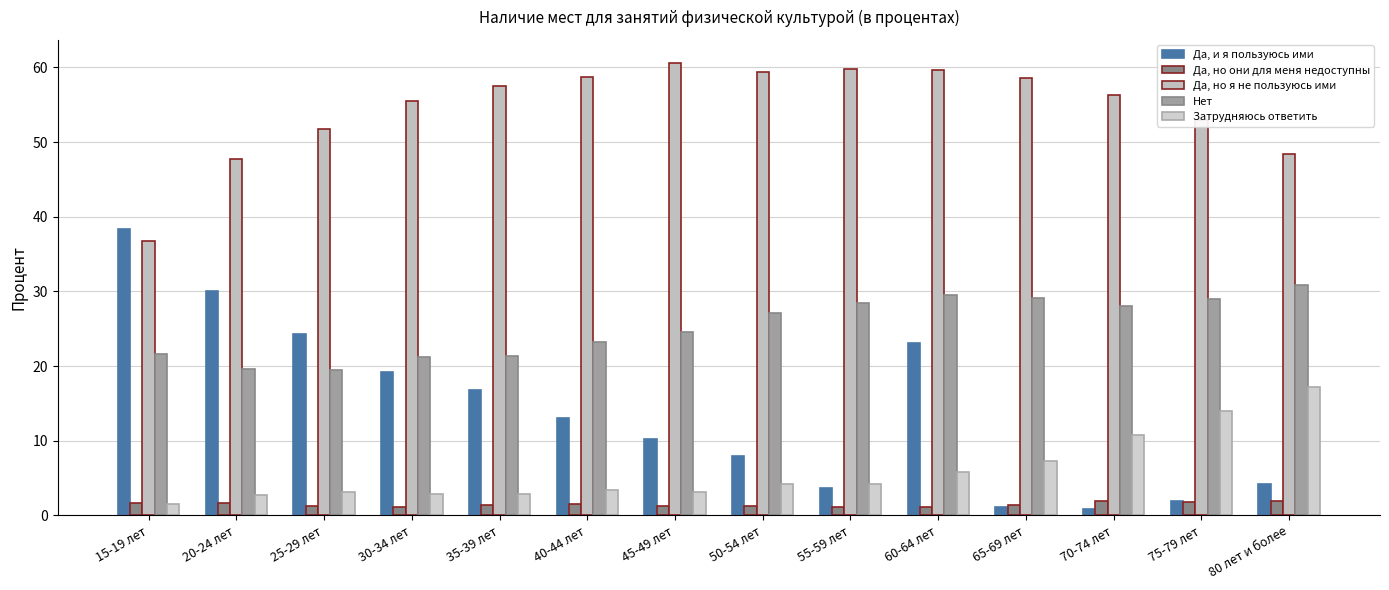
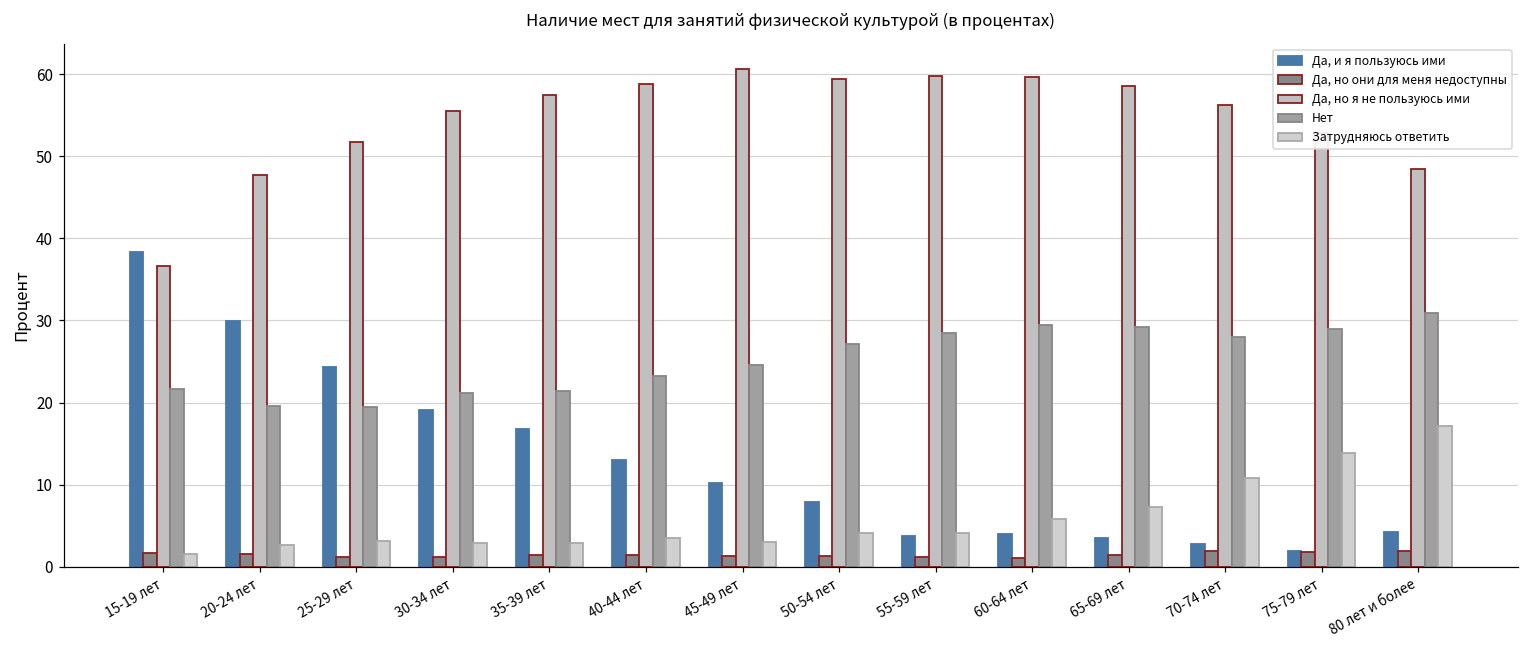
Да, и я пользуюсь ими, 60-64 лет: 23 -> 4
Да, и я пользуюсь ими, 65-69 лет: 1 -> 3
Да, и я пользуюсь ими, 70-74 лет: 1 -> 3
